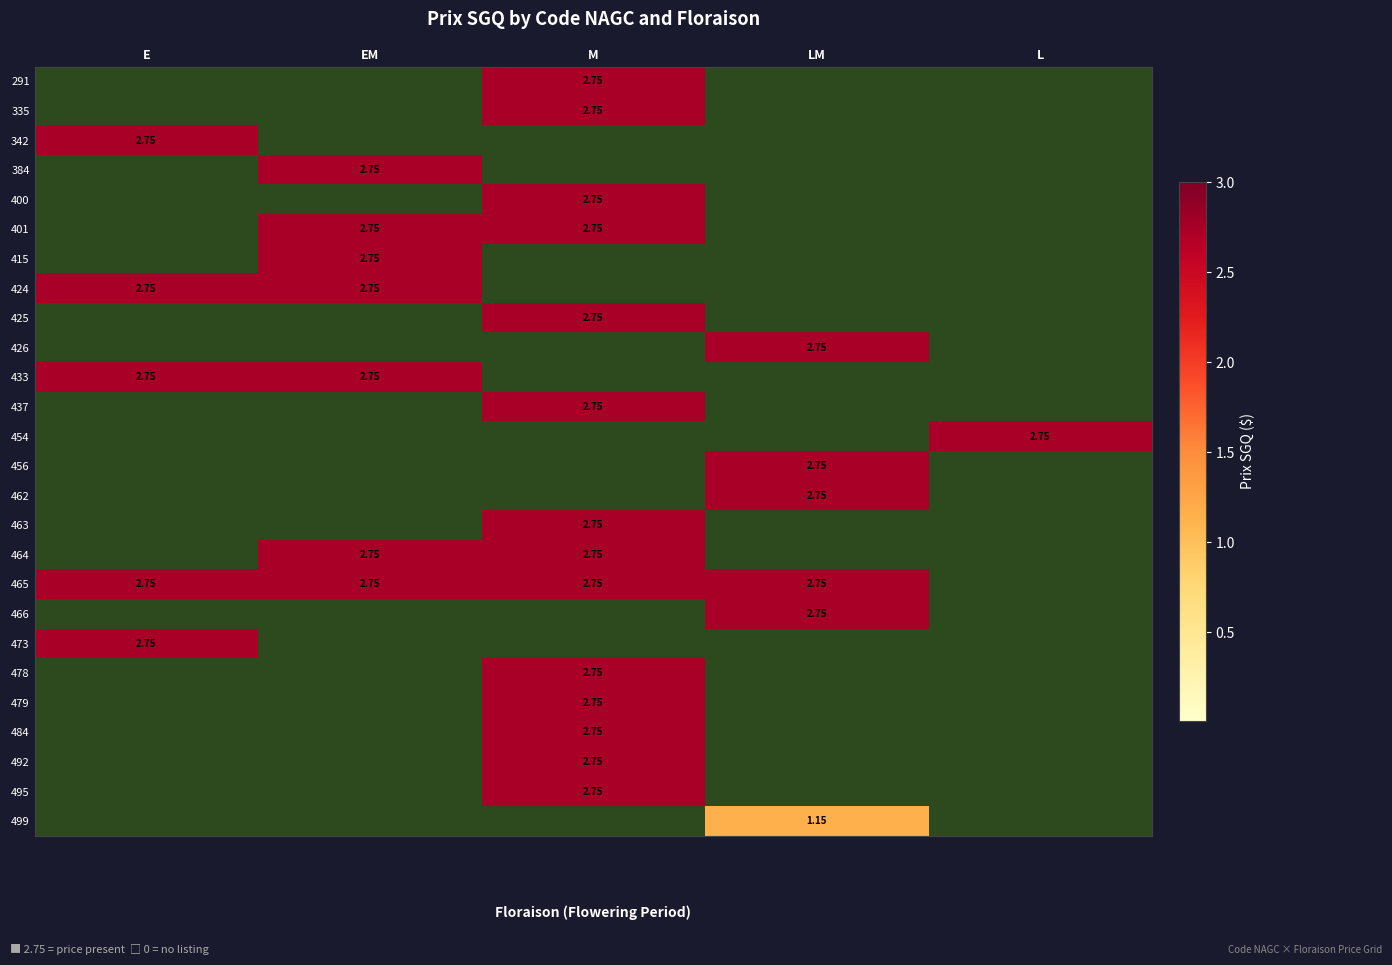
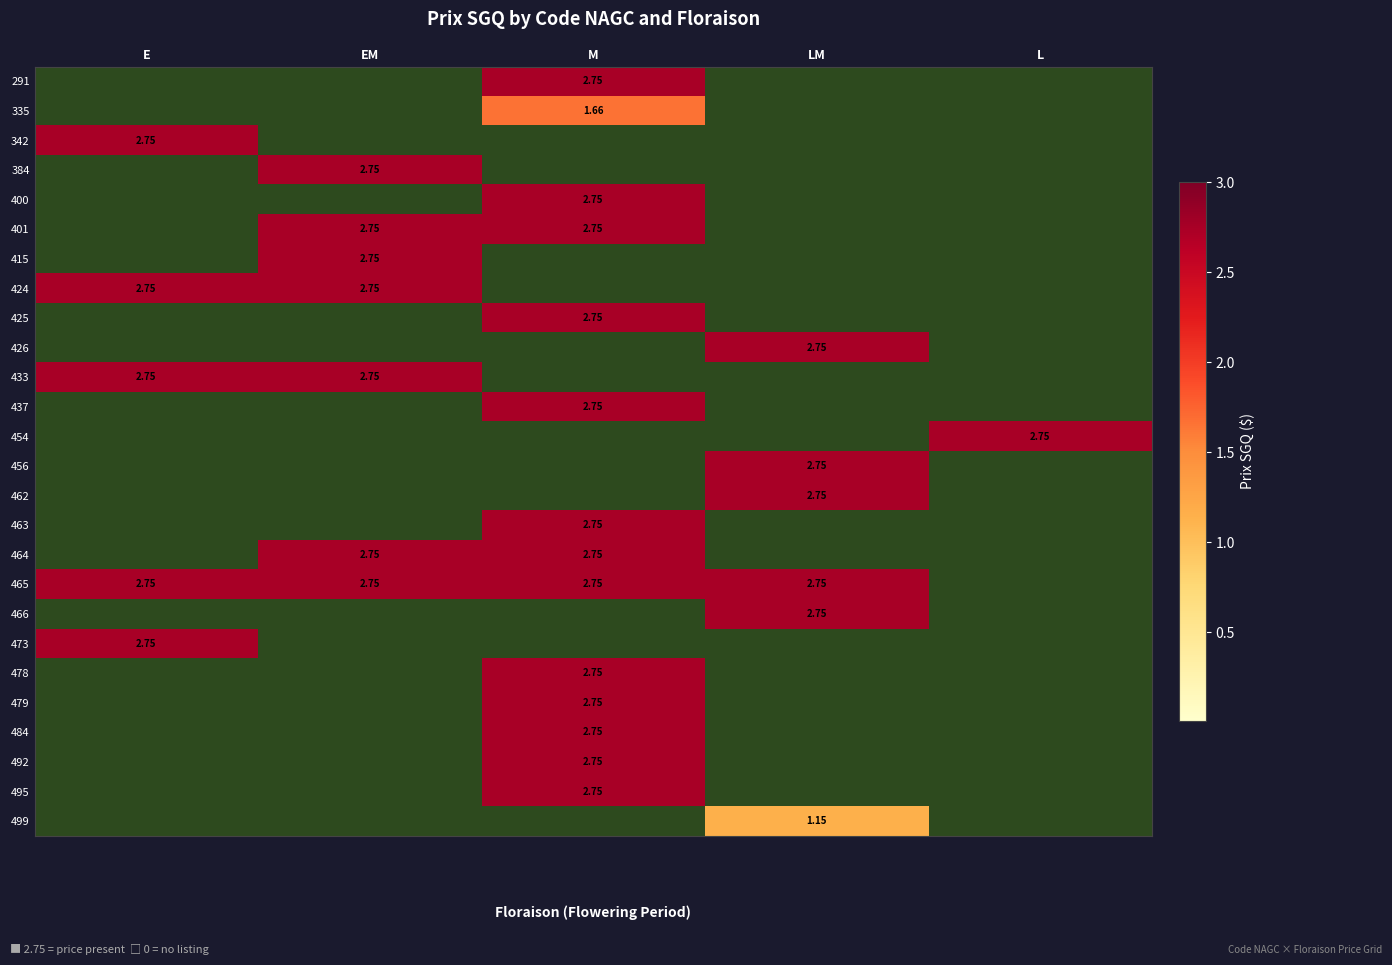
335, M: 2.75 -> 1.66
